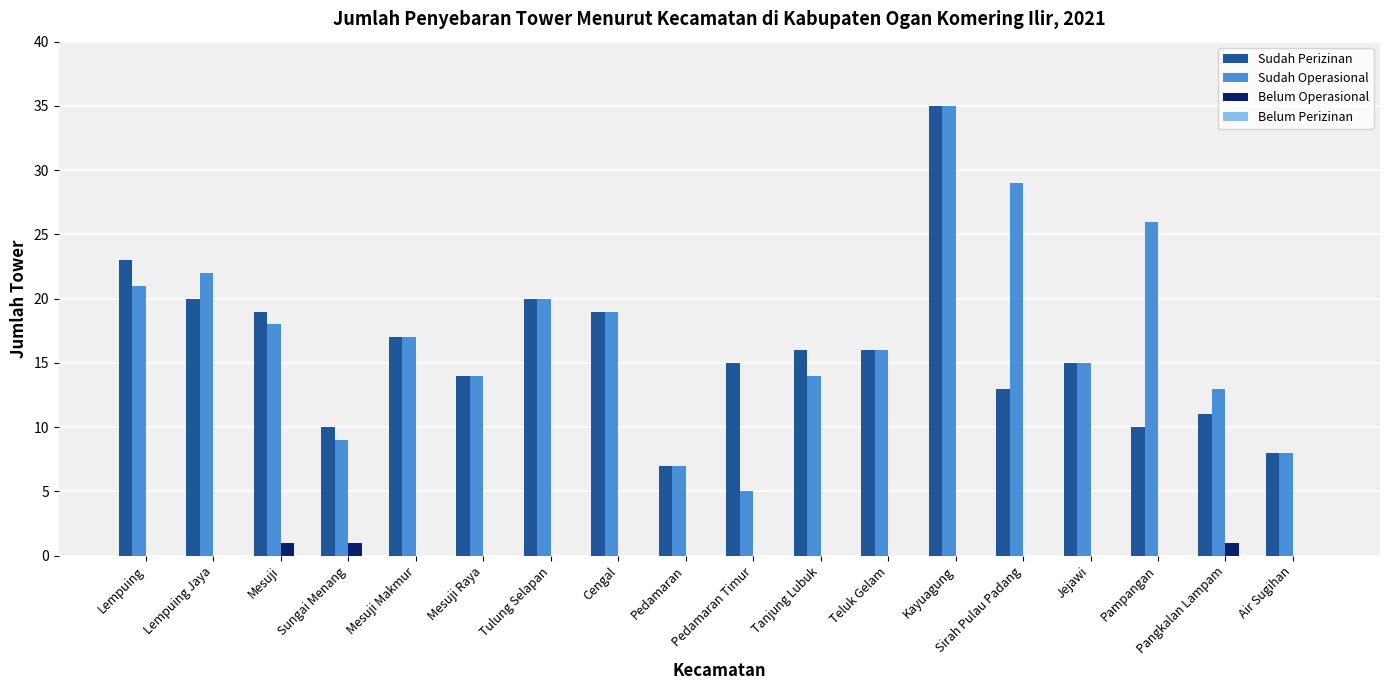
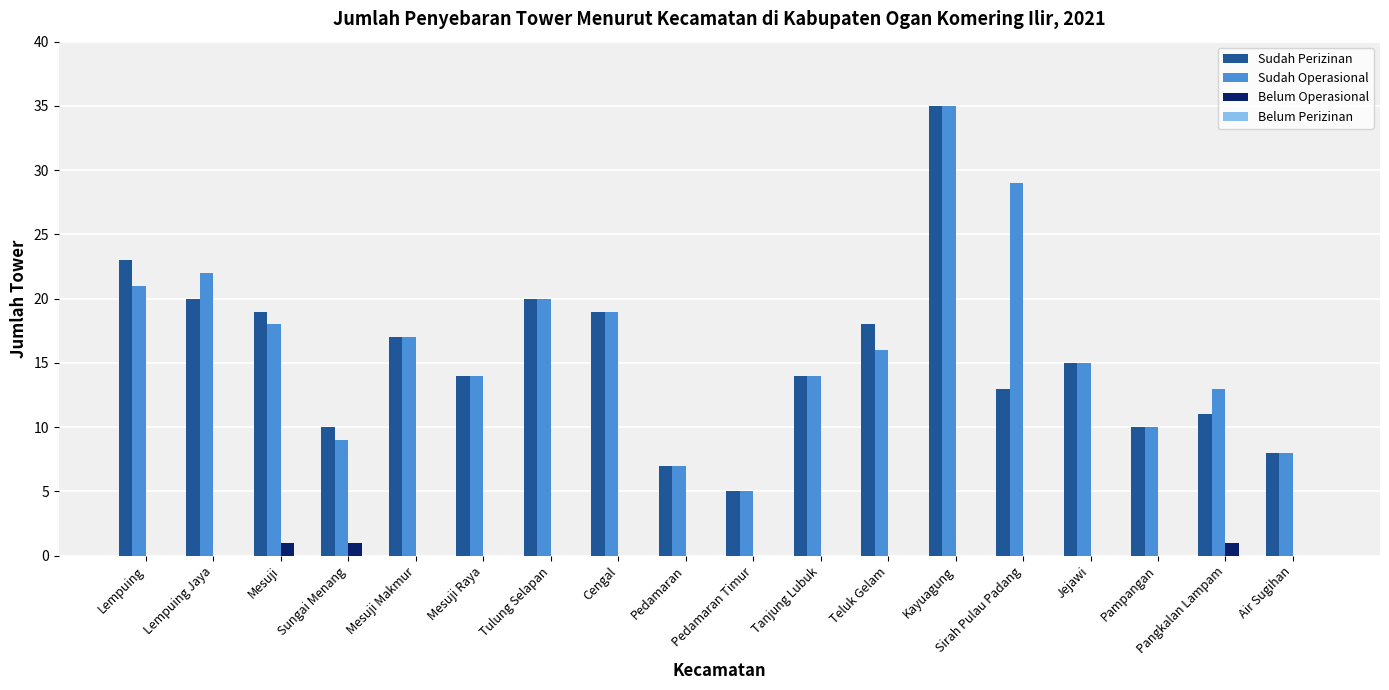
Sudah Perizinan, Pedamaran Timur: 15 -> 5
Sudah Perizinan, Tanjung Lubuk: 16 -> 14
Sudah Perizinan, Teluk Gelam: 16 -> 18
Sudah Operasional, Pampangan: 26 -> 10
